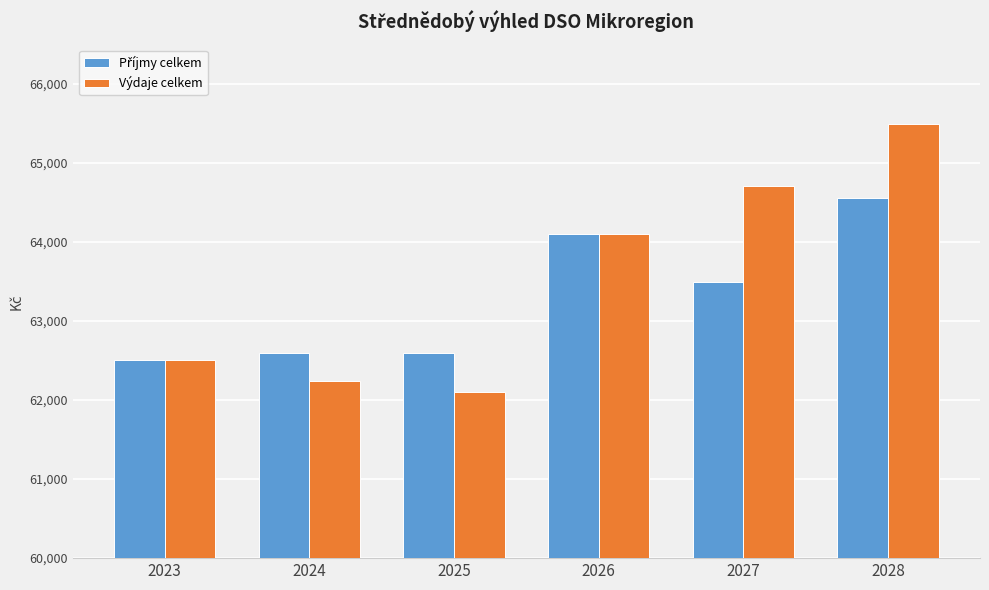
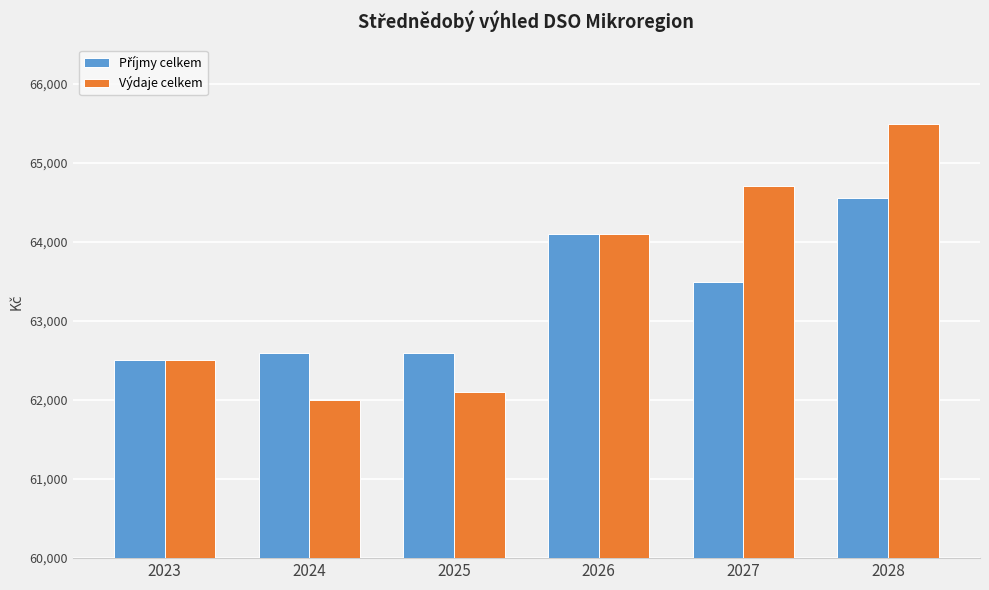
Výdaje celkem, 2024: 62,200 -> 62,000
